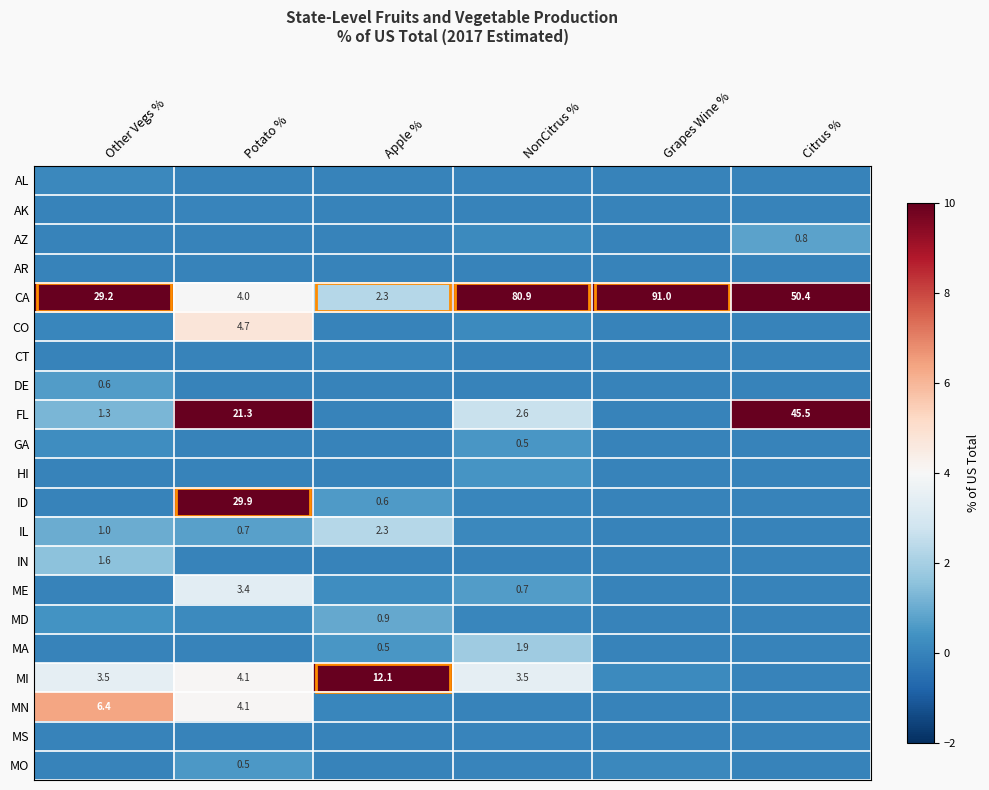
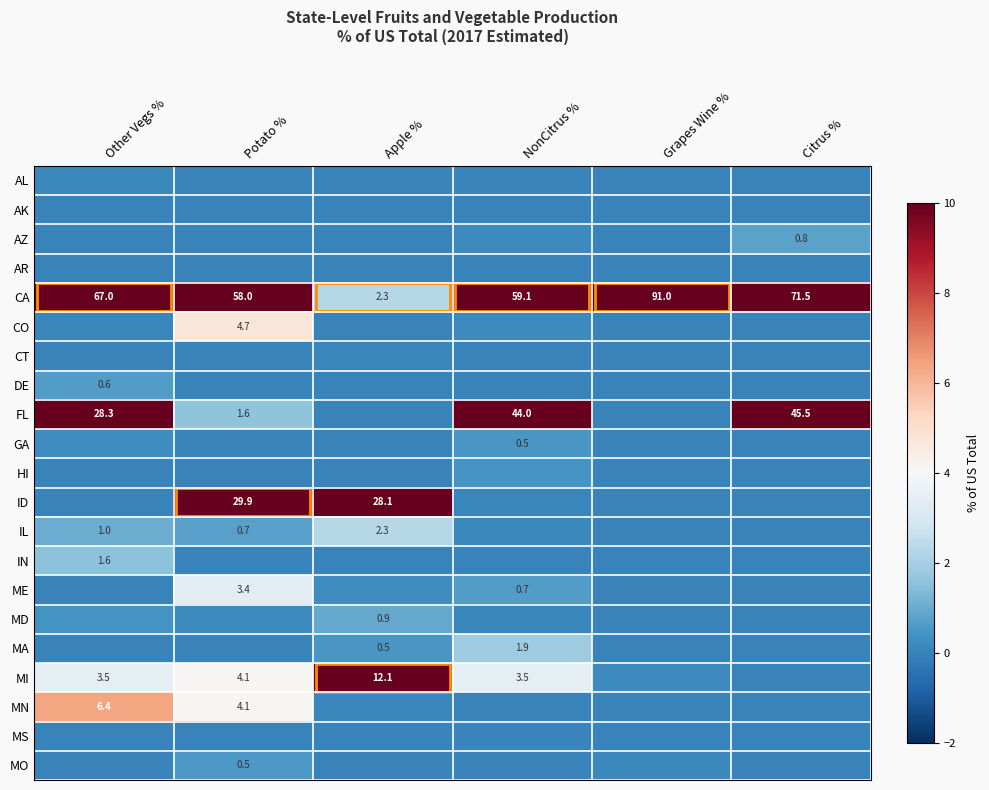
CA, Other Vegs %: 29.2 -> 67.0
CA, Potato %: 4.0 -> 58.0
CA, NonCitrus %: 80.9 -> 59.1
CA, Citrus %: 50.4 -> 71.5
FL, Other Vegs %: 1.3 -> 28.3
FL, Potato %: 21.3 -> 1.6
FL, NonCitrus %: 2.6 -> 44.0
ID, Apple %: 0.6 -> 28.1
